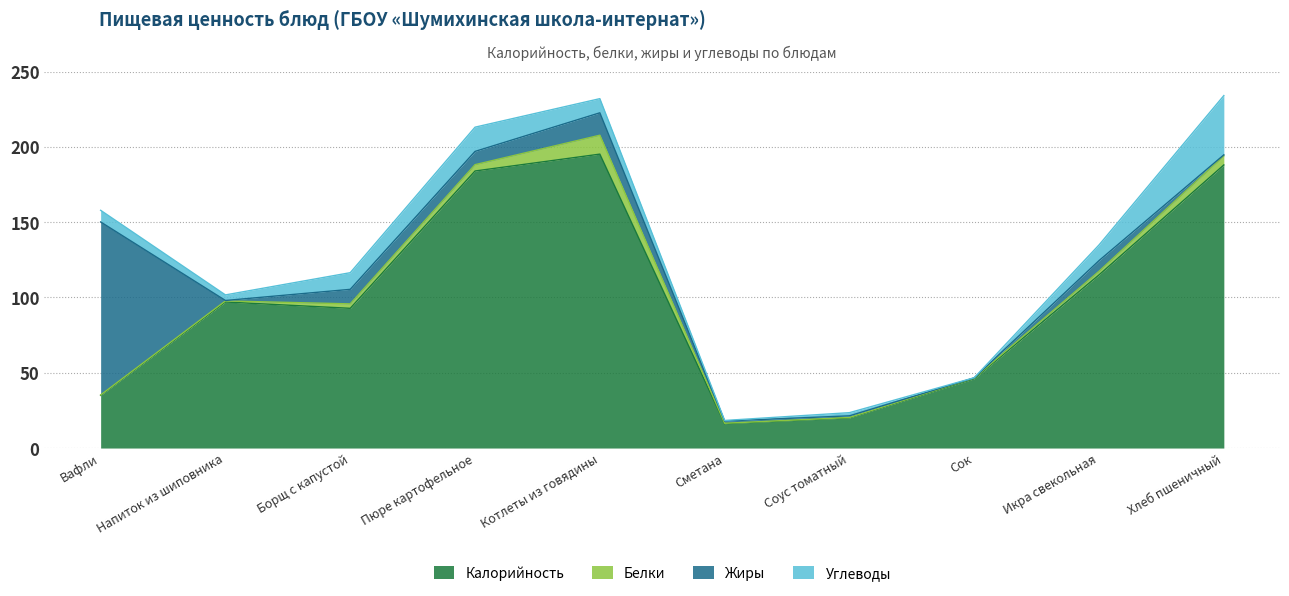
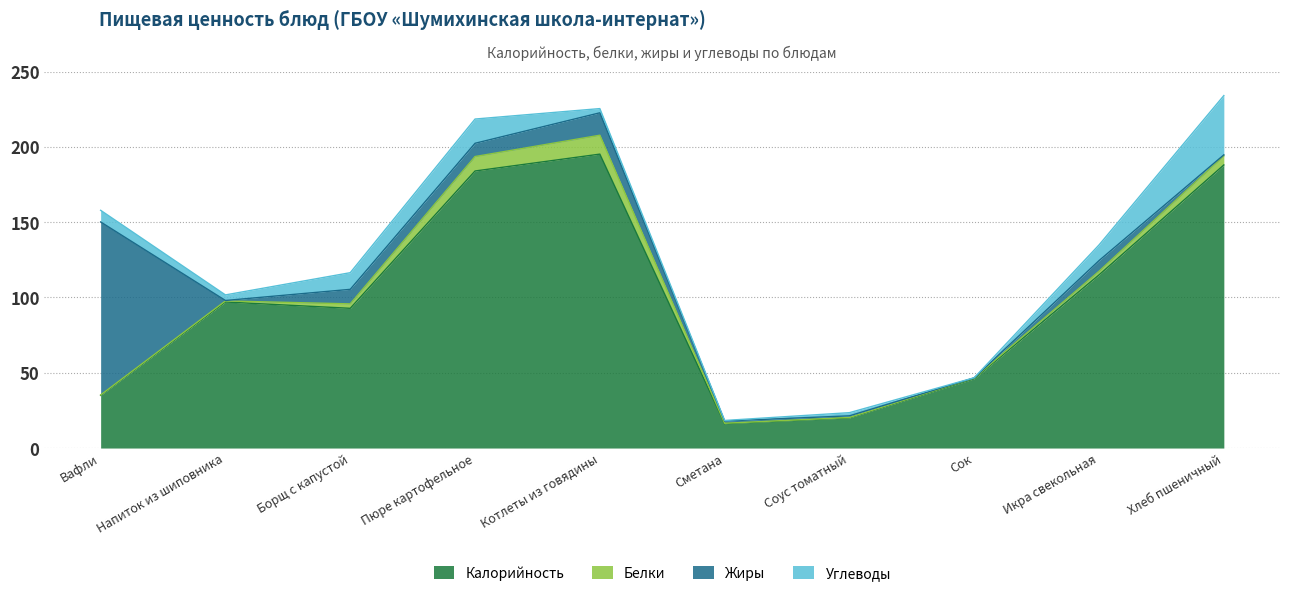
Белки, Пюре картофельное: 4 -> 10
Углеводы, Котлеты из говядины: 9 -> 3
